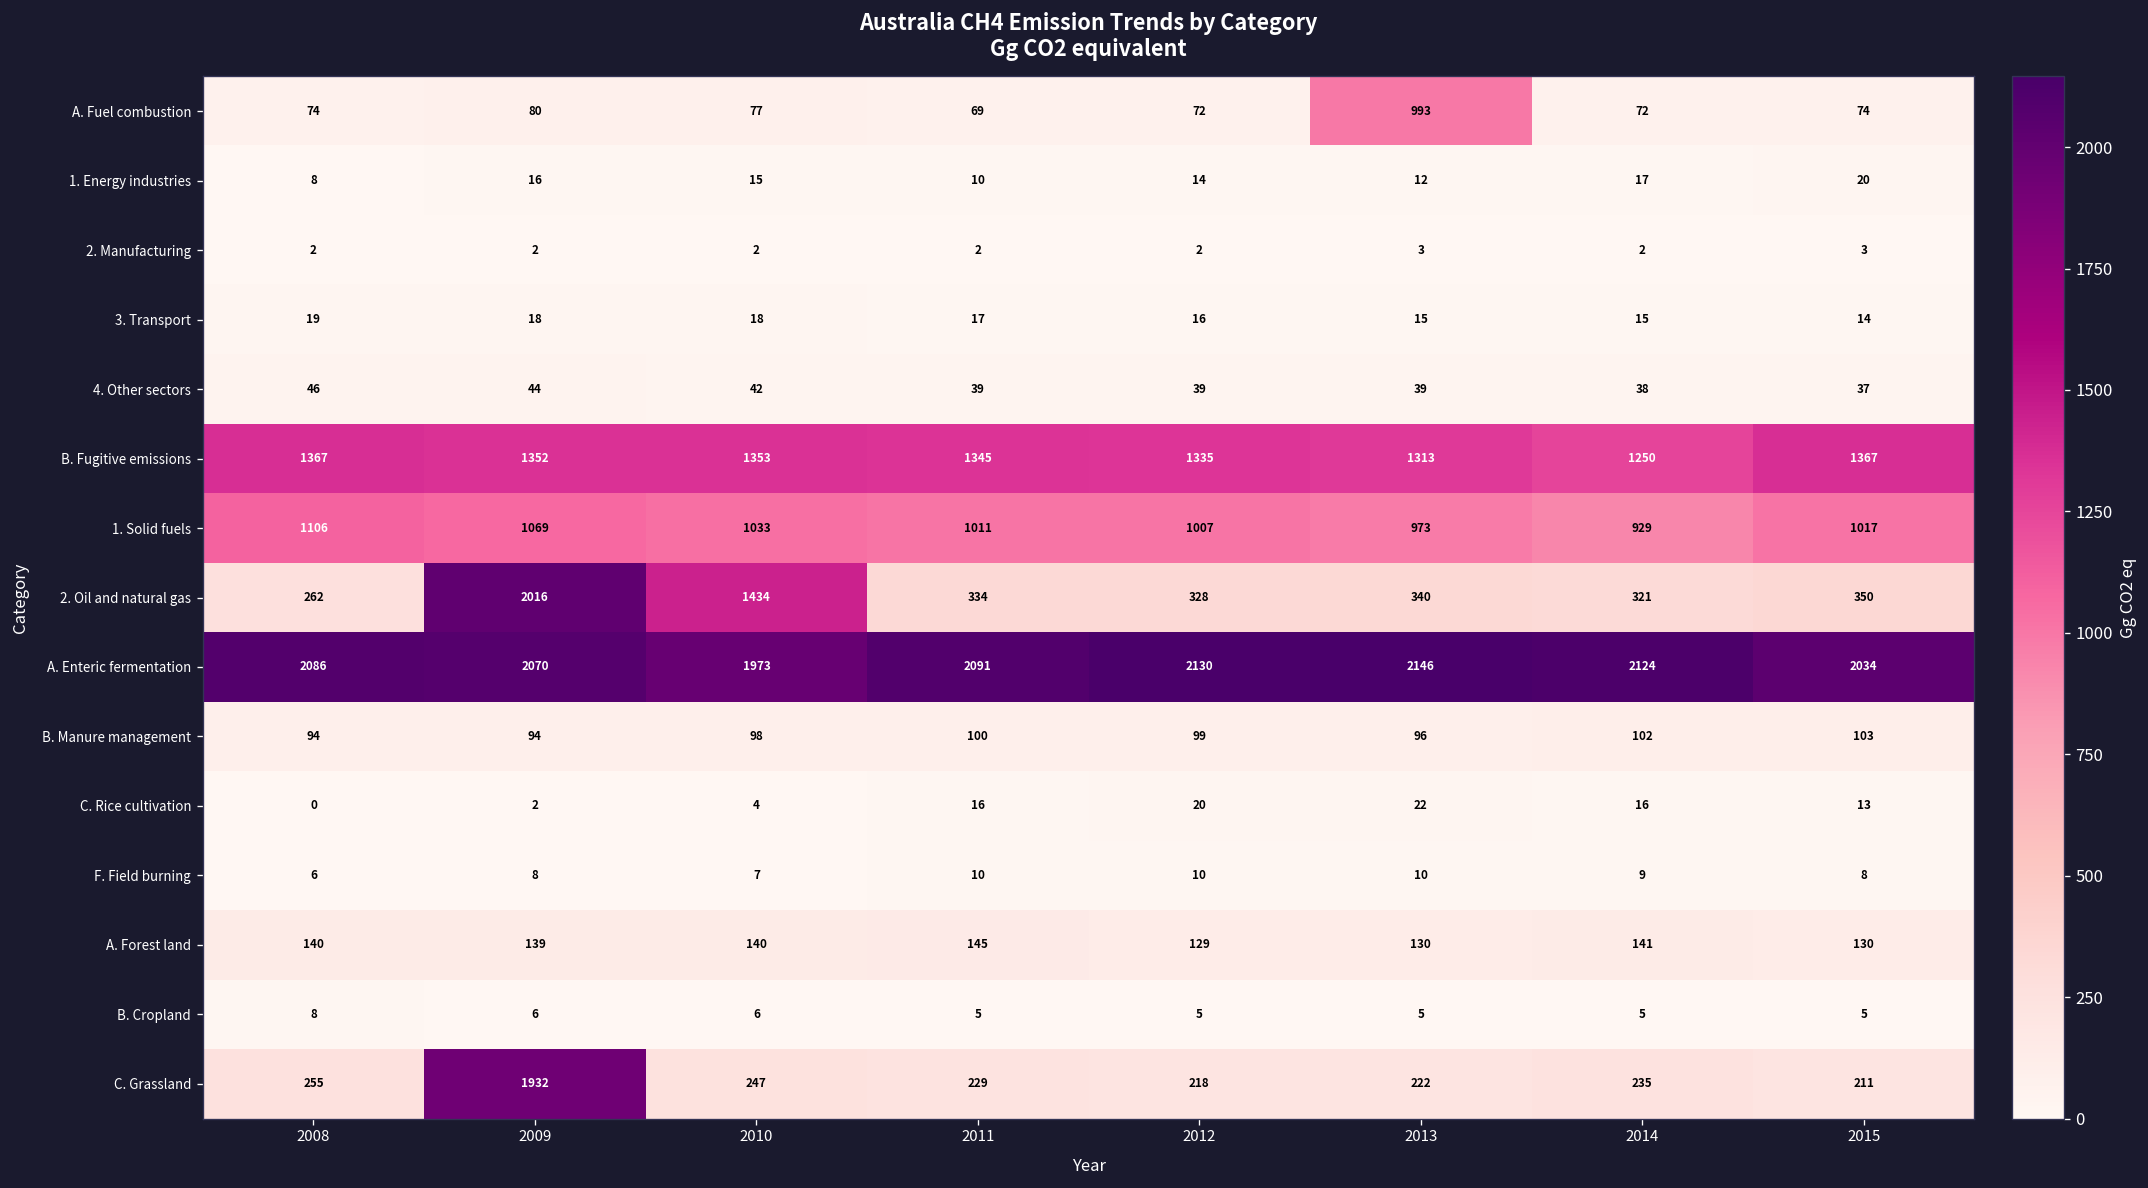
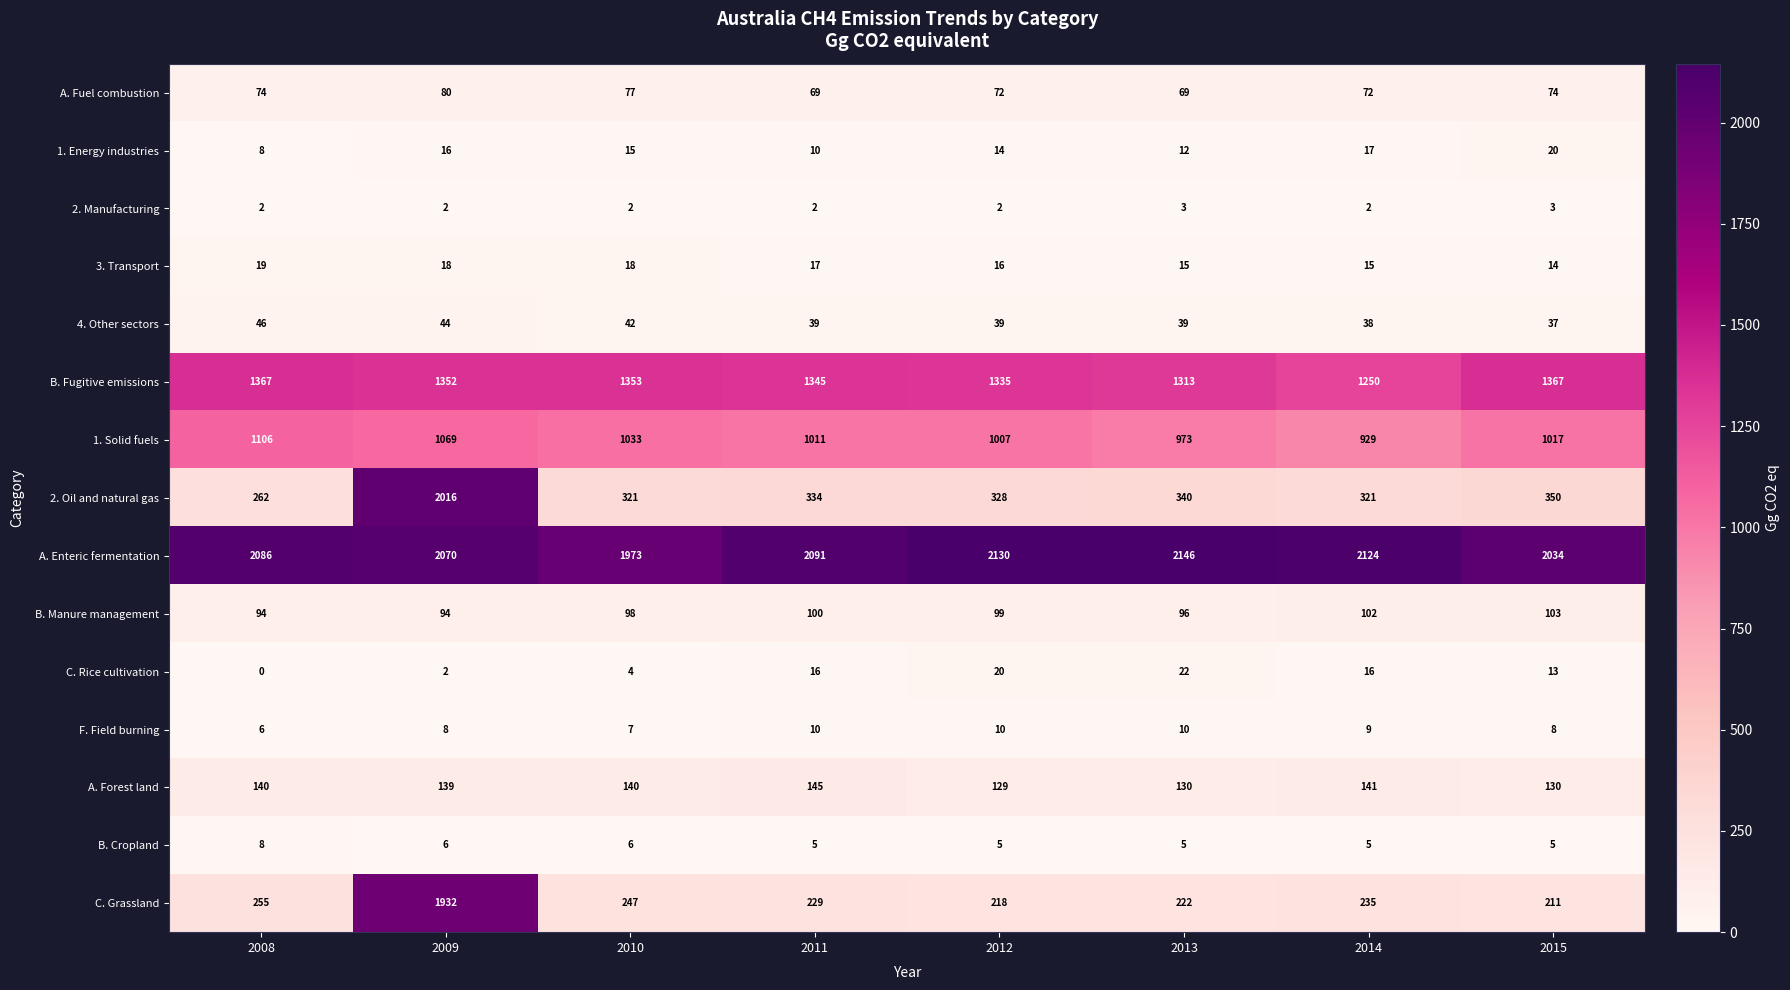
A. Fuel combustion, 2013: 993 -> 69
2. Oil and natural gas, 2010: 1434 -> 321
